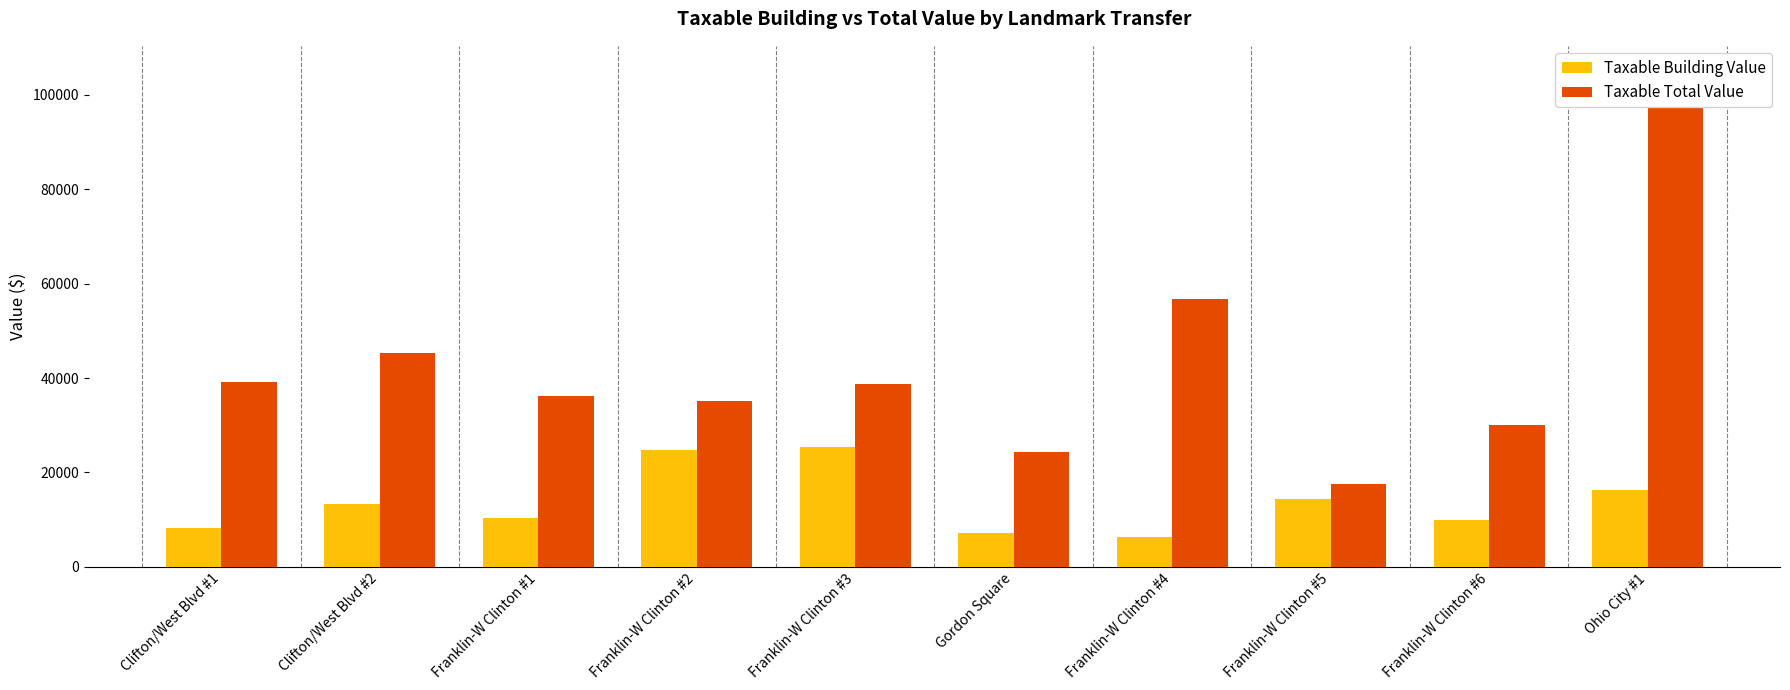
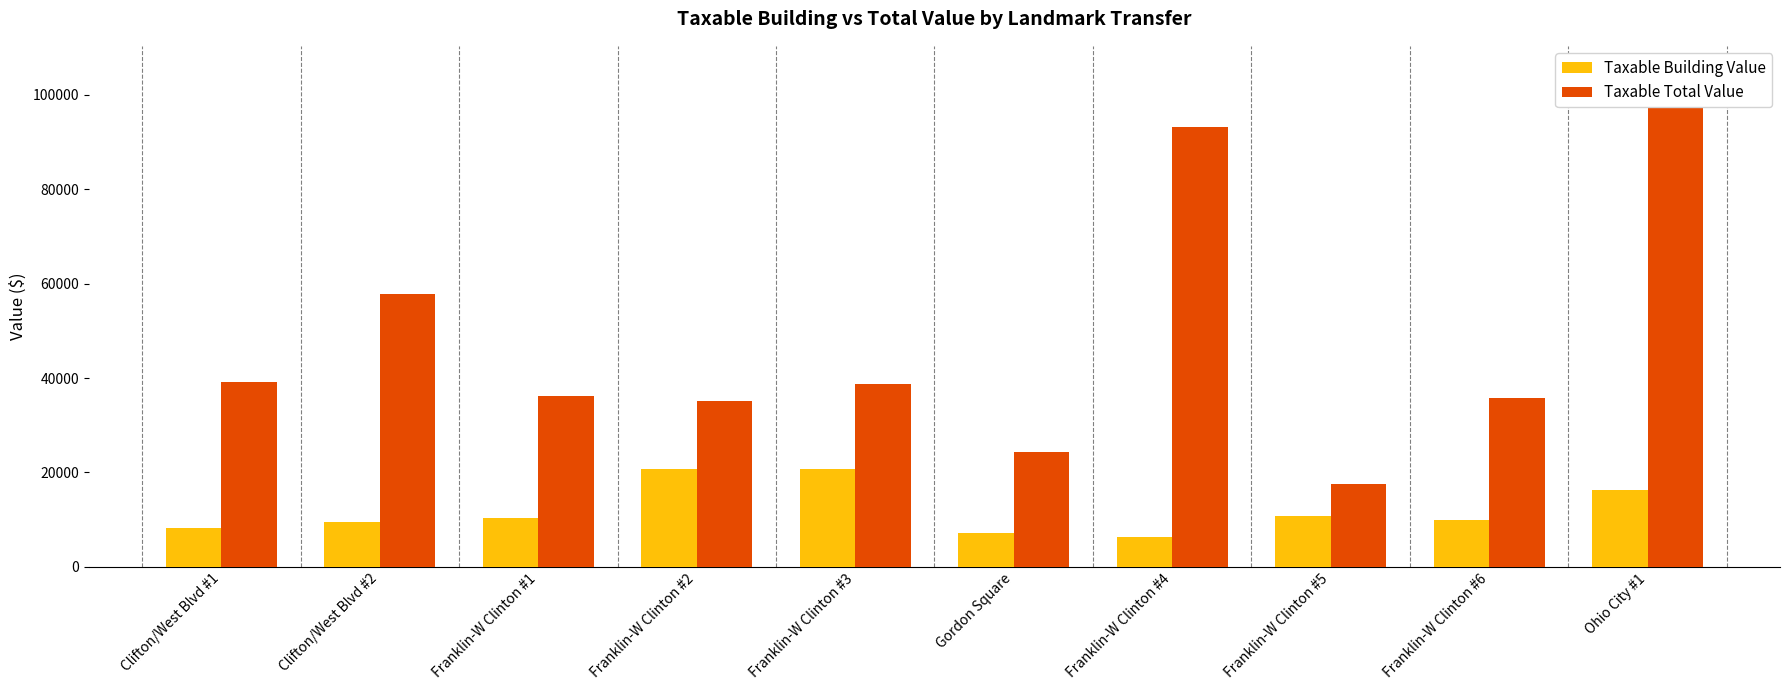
Taxable Building Value, Clifton/West Blvd #2: 13000 -> 9000
Taxable Total Value, Clifton/West Blvd #2: 45000 -> 58000
Taxable Building Value, Franklin-W Clinton #2: 25000 -> 21000
Taxable Building Value, Franklin-W Clinton #3: 25000 -> 21000
Taxable Total Value, Franklin-W Clinton #4: 57000 -> 93000
Taxable Building Value, Franklin-W Clinton #5: 14000 -> 11000
Taxable Total Value, Franklin-W Clinton #6: 30000 -> 36000
